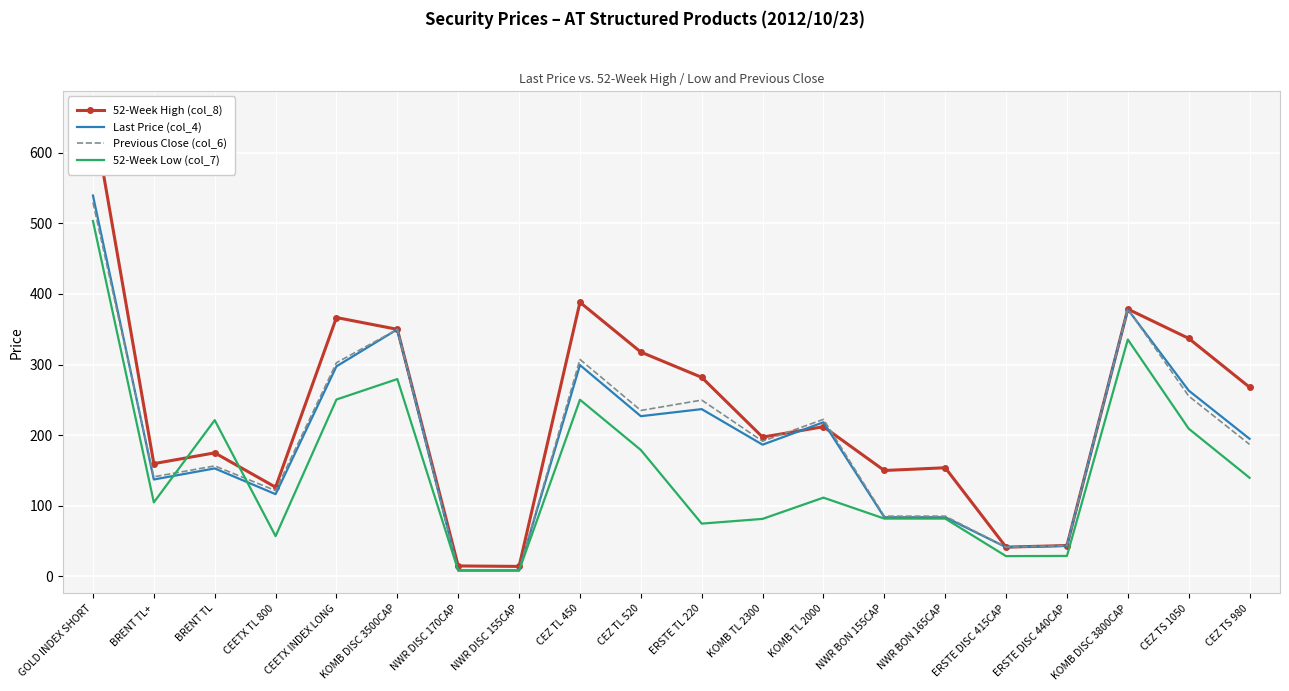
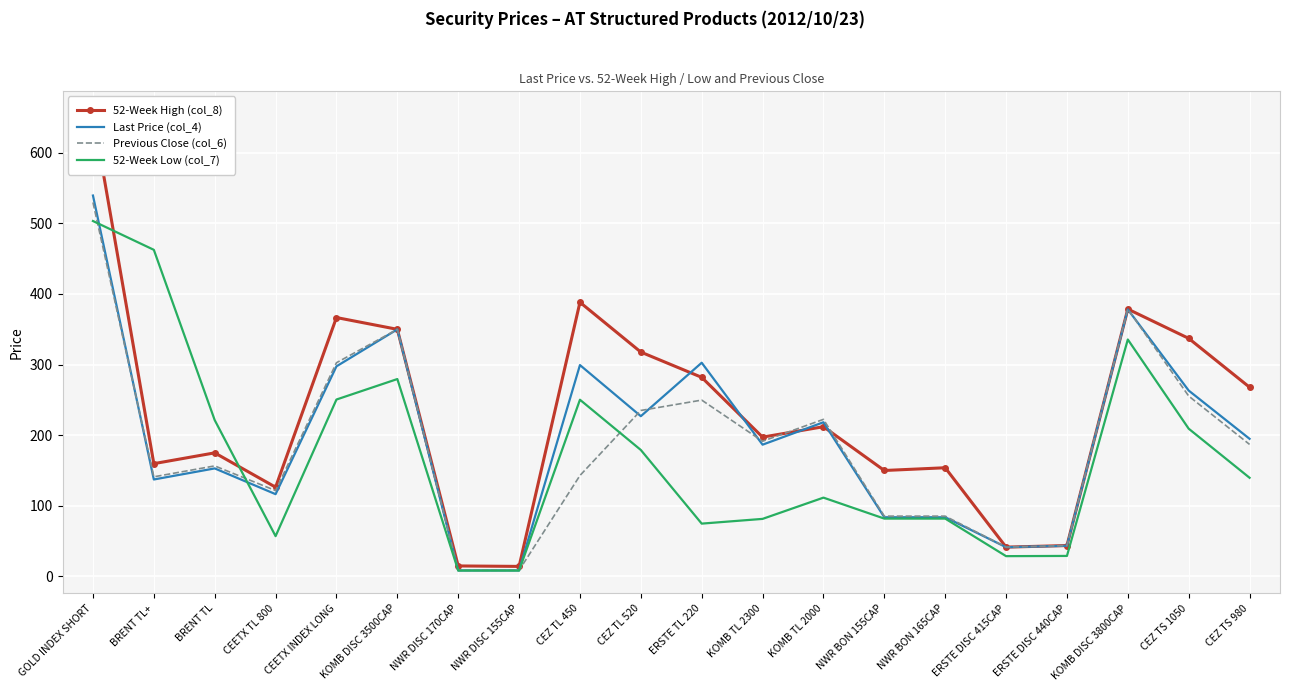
52-Week Low (col_7), BRENT TL+: 100 -> 460
Previous Close (col_6), CEZ TL 450: 310 -> 140
Last Price (col_4), ERSTE TL 220: 240 -> 300
